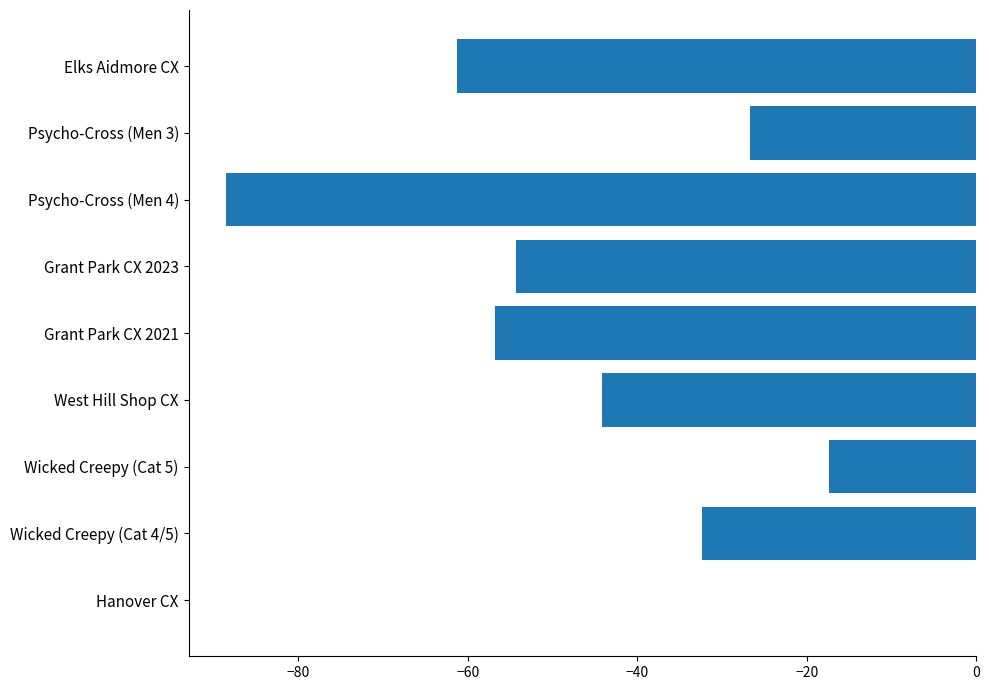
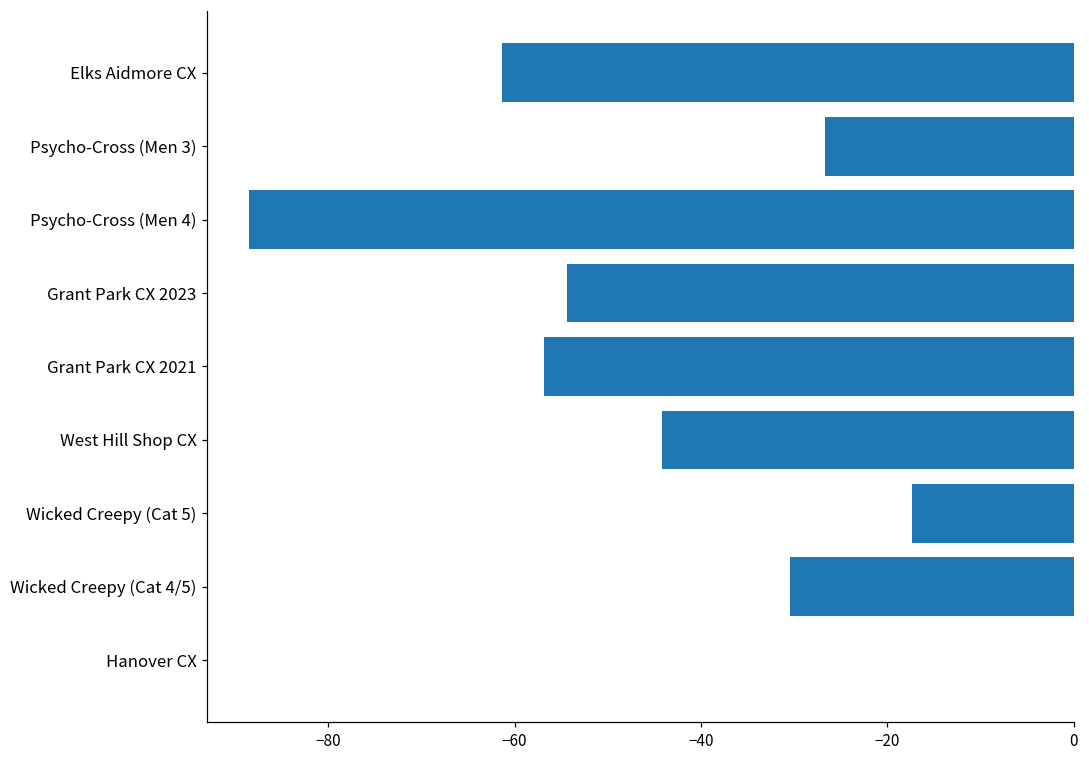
Wicked Creepy (Cat 4/5): -32 -> -30
